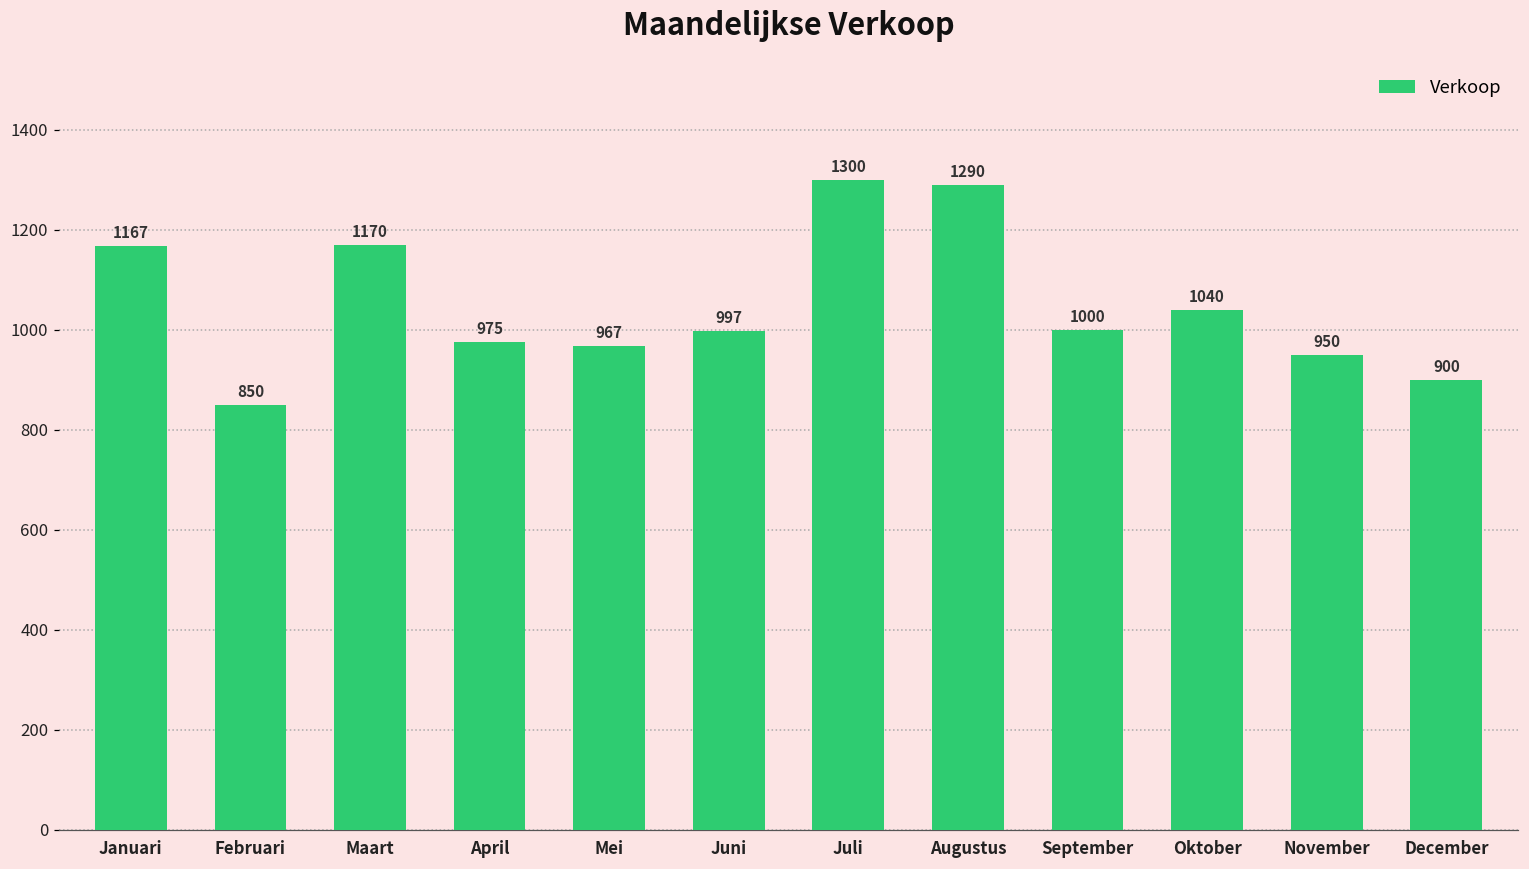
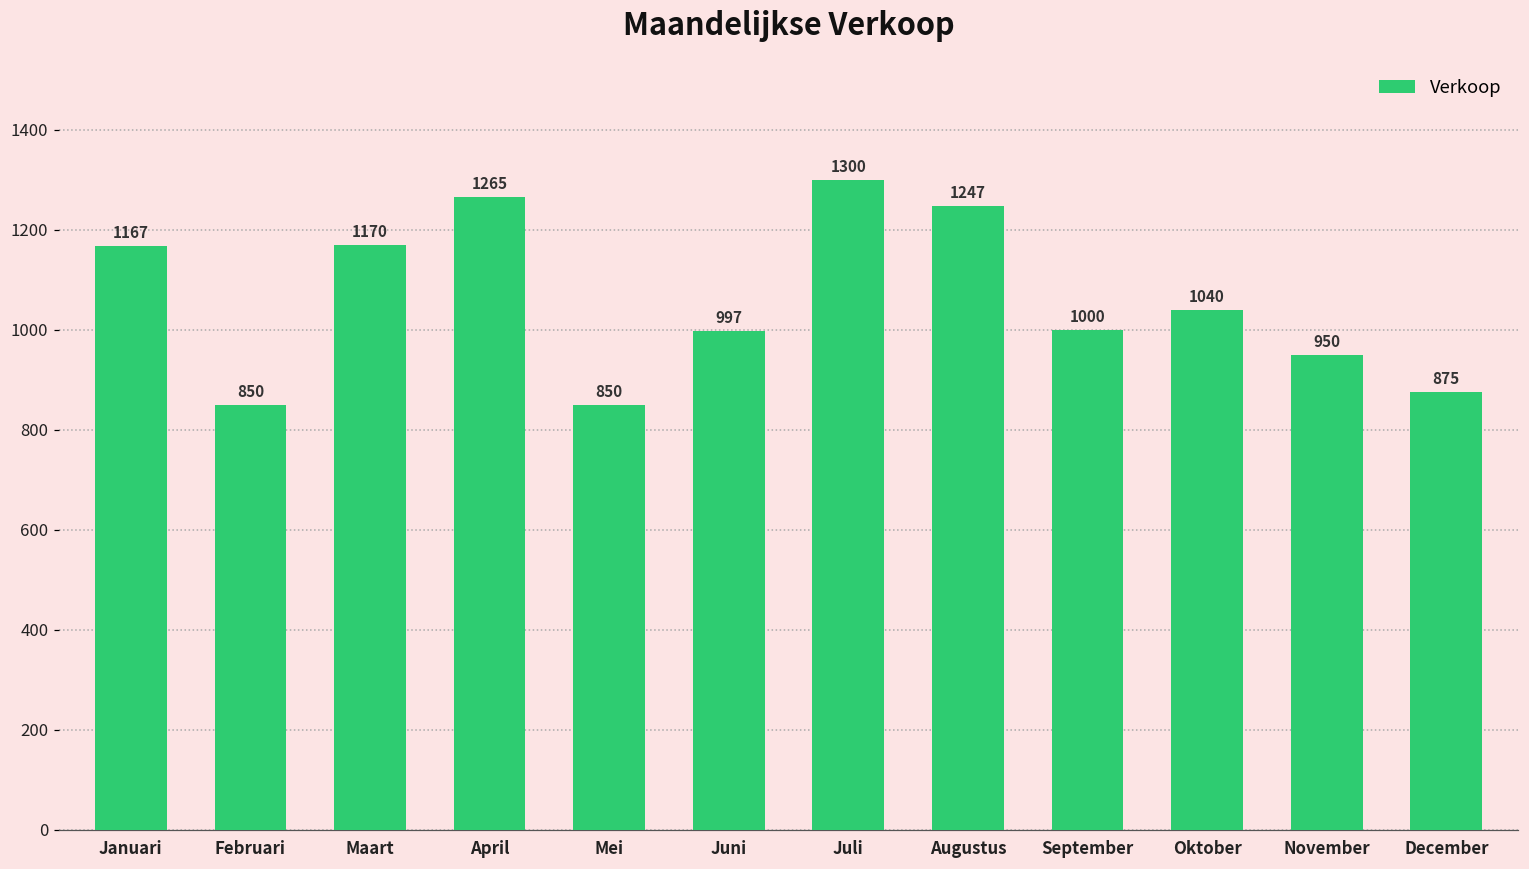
April: 975 -> 1265
Mei: 967 -> 850
Augustus: 1290 -> 1247
December: 900 -> 875
